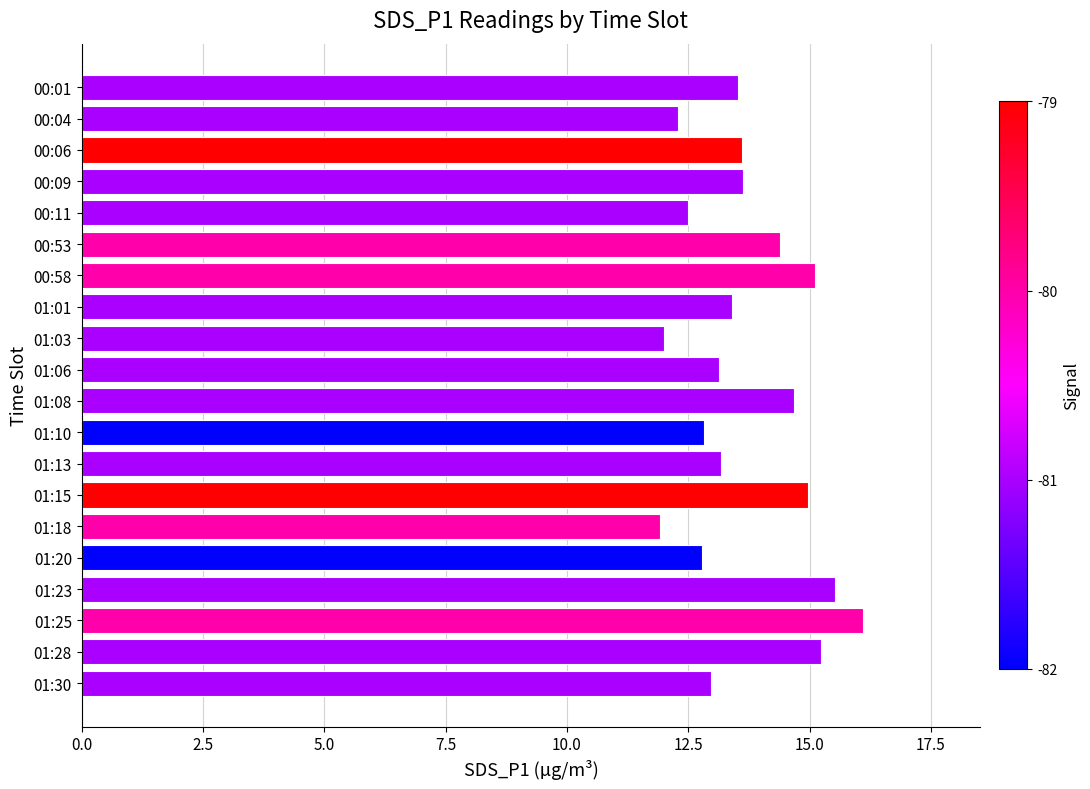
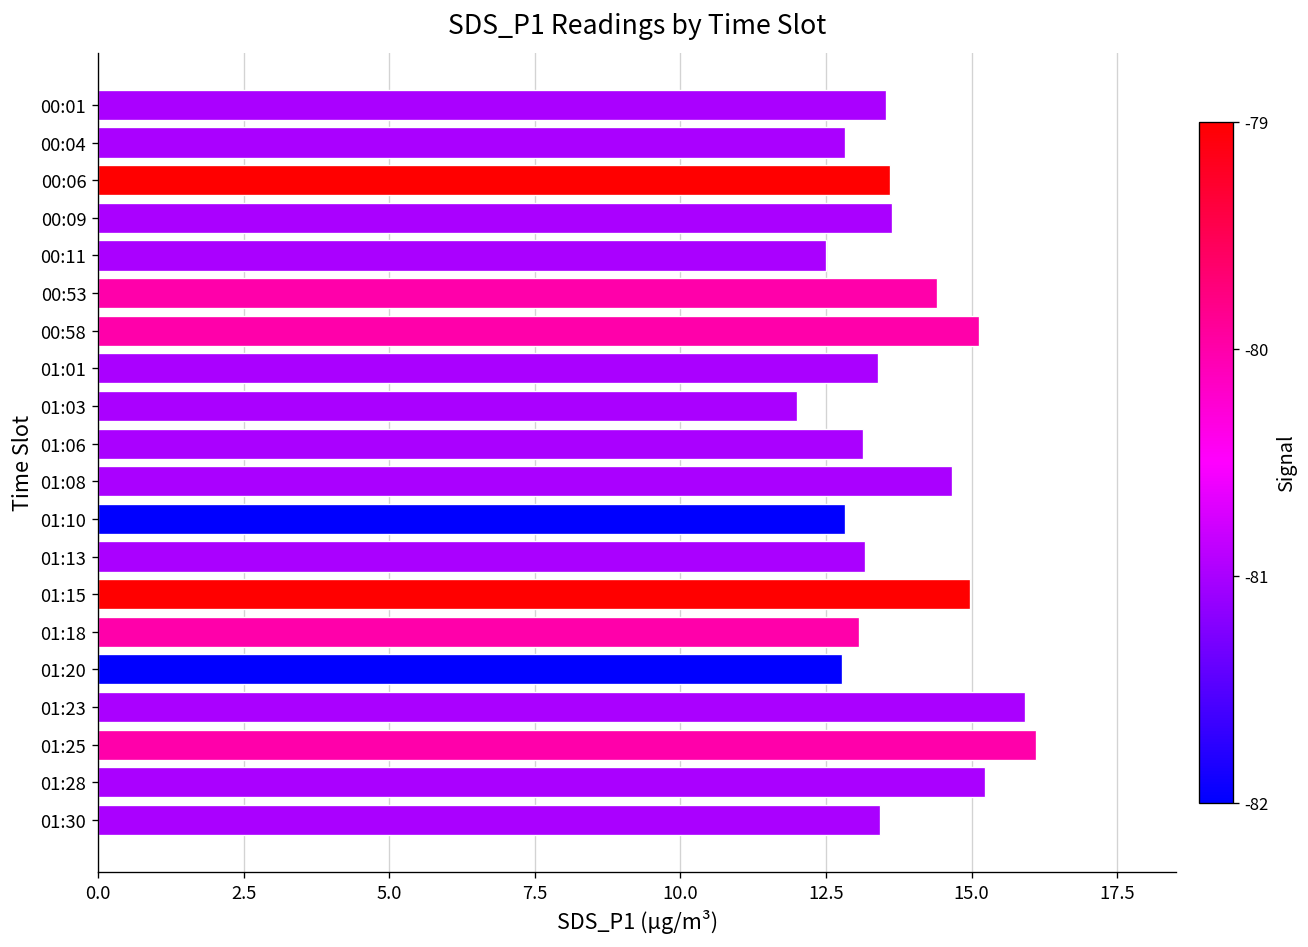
00:04: 12.3 -> 12.8
01:18: 11.9 -> 13.1
01:23: 15.5 -> 15.9
01:30: 13.0 -> 13.4
